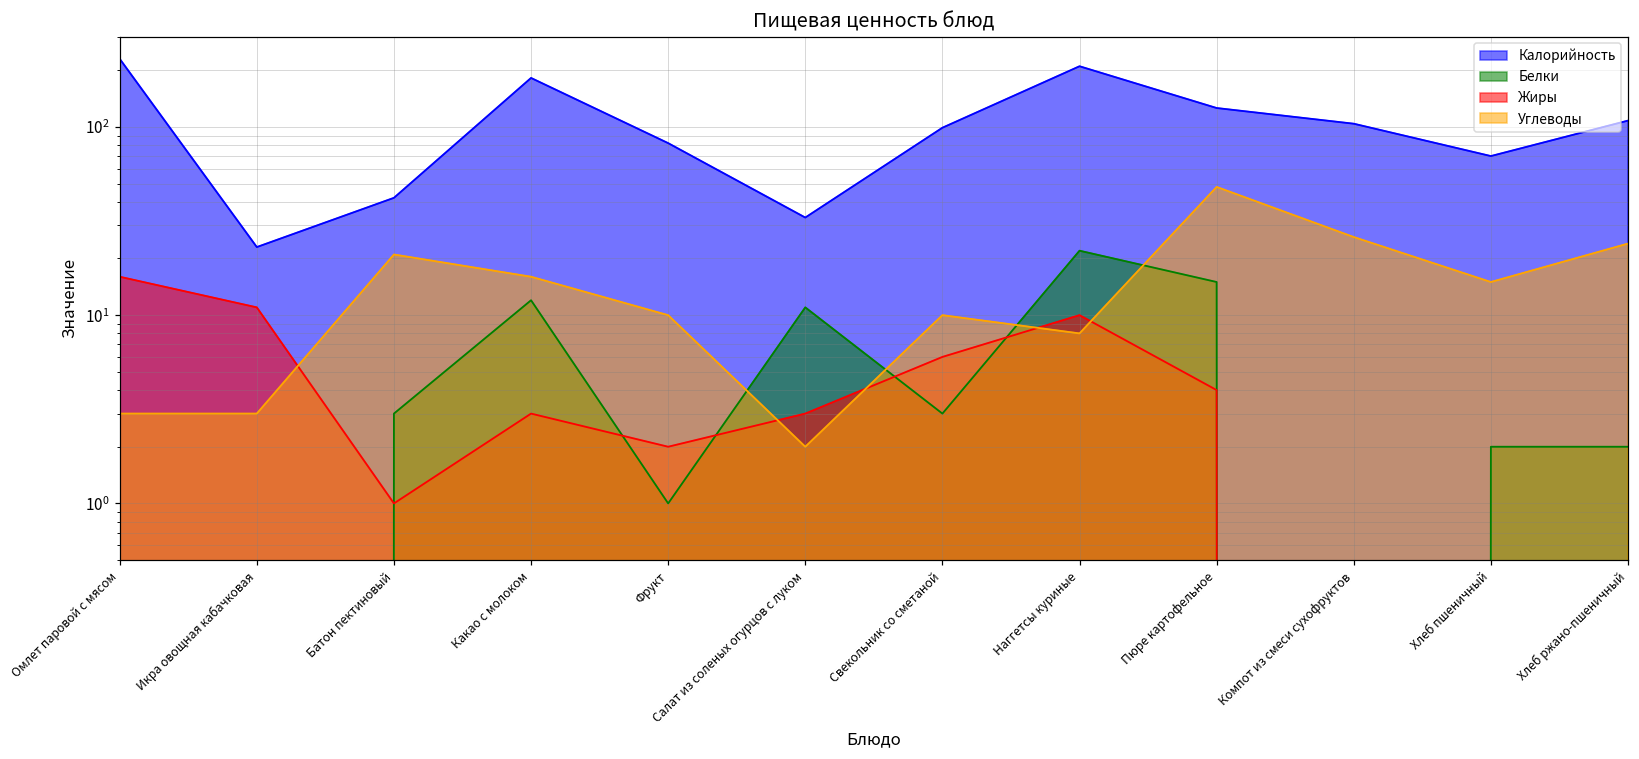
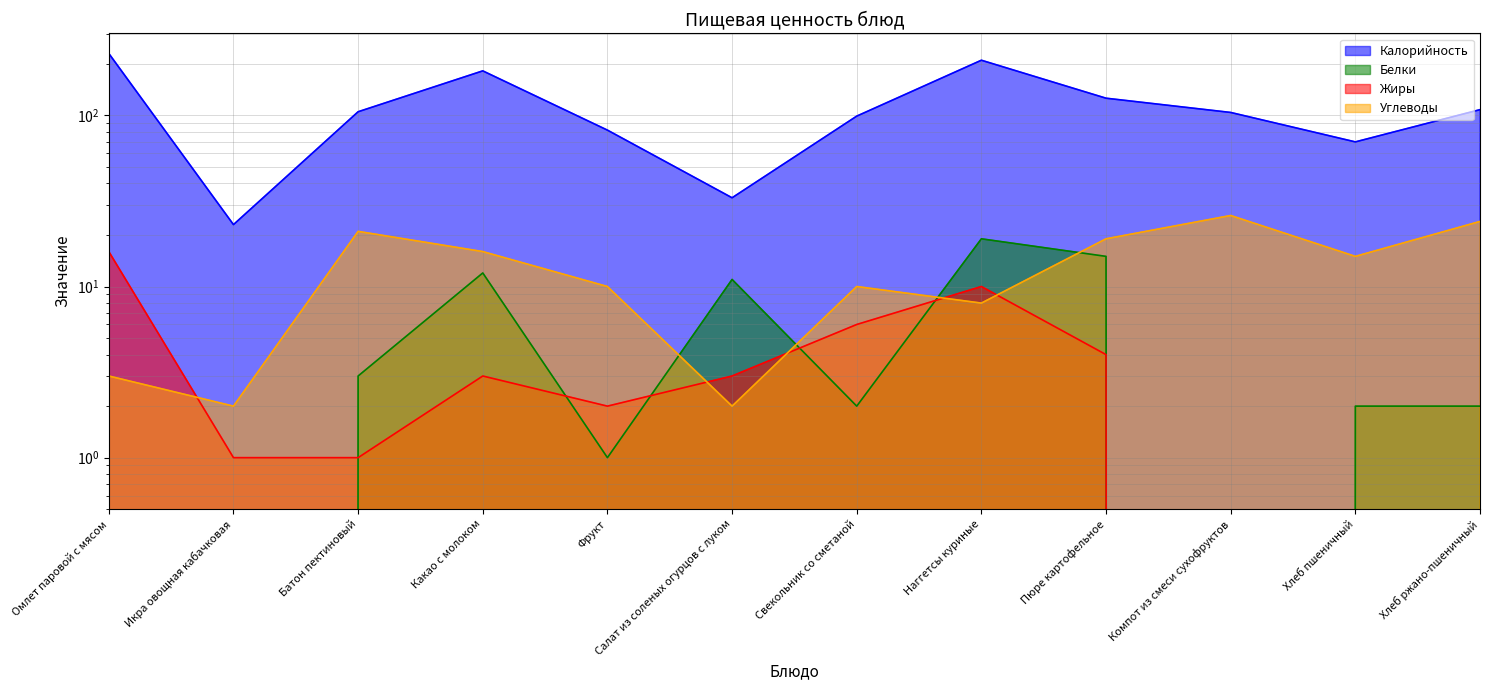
Жиры, Икра овощная кабачковая: 11 -> 1
Углеводы, Икра овощная кабачковая: 3 -> 2
Калорийность, Батон пектиновый: 42 -> 110
Белки, Свекольник со сметаной: 3 -> 2
Белки, Наггетсы куриные: 22 -> 19
Углеводы, Пюре картофельное: 48 -> 19
